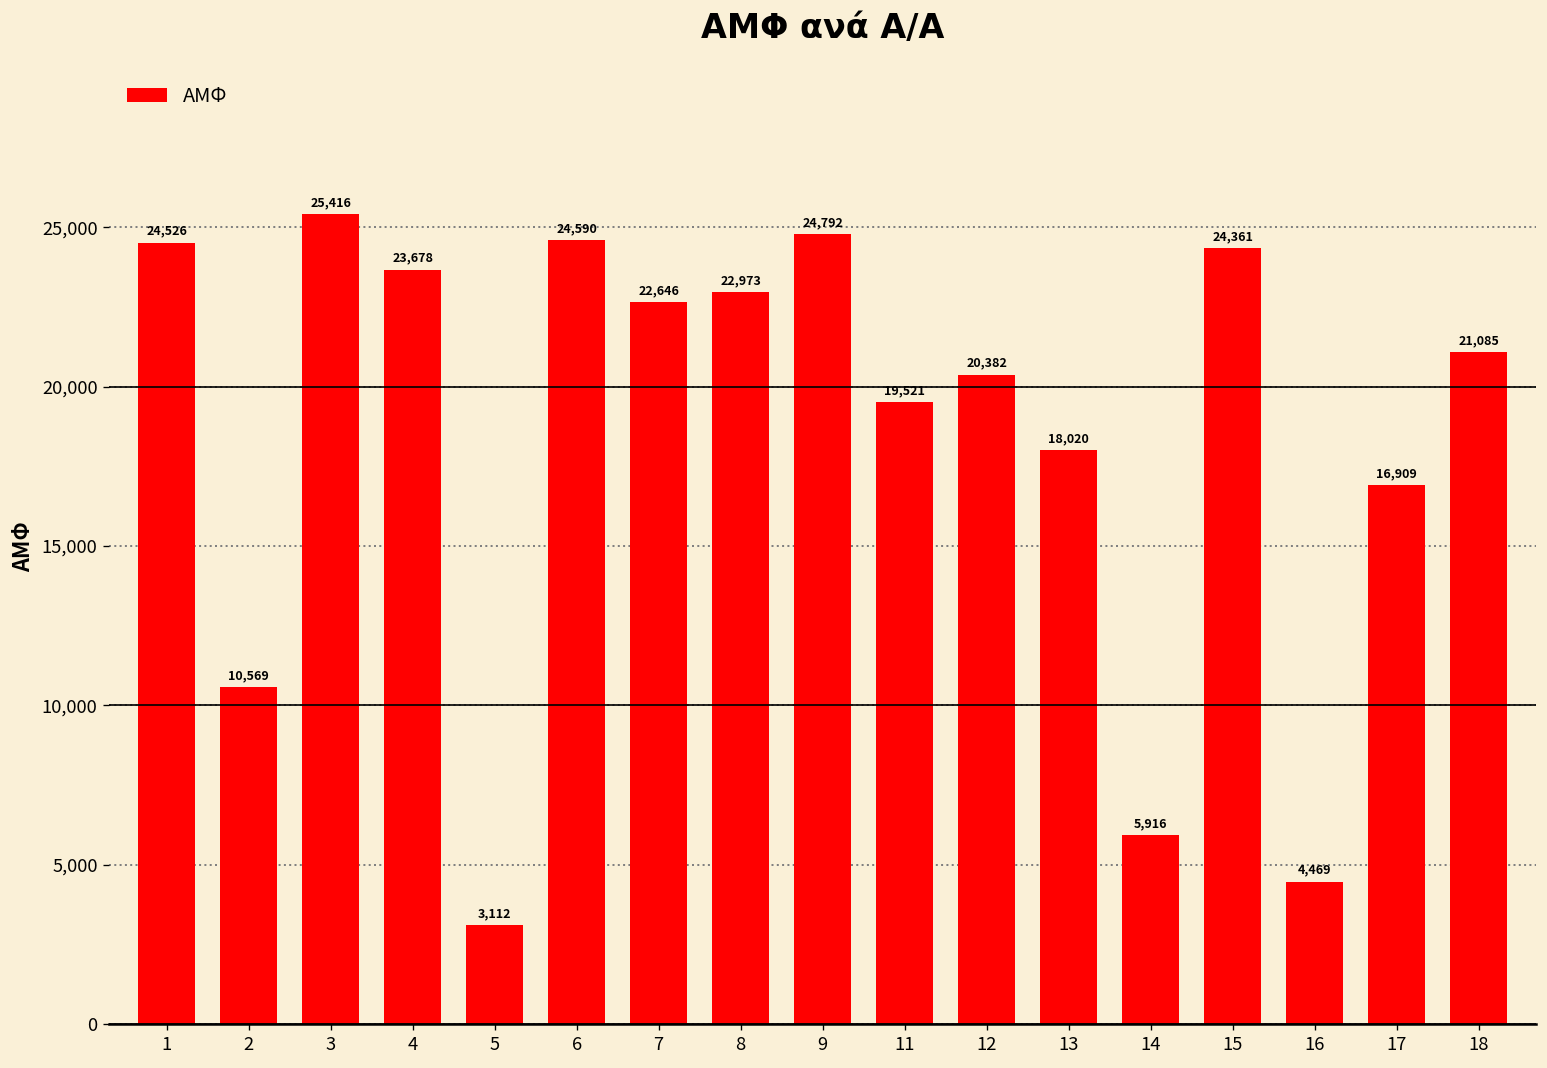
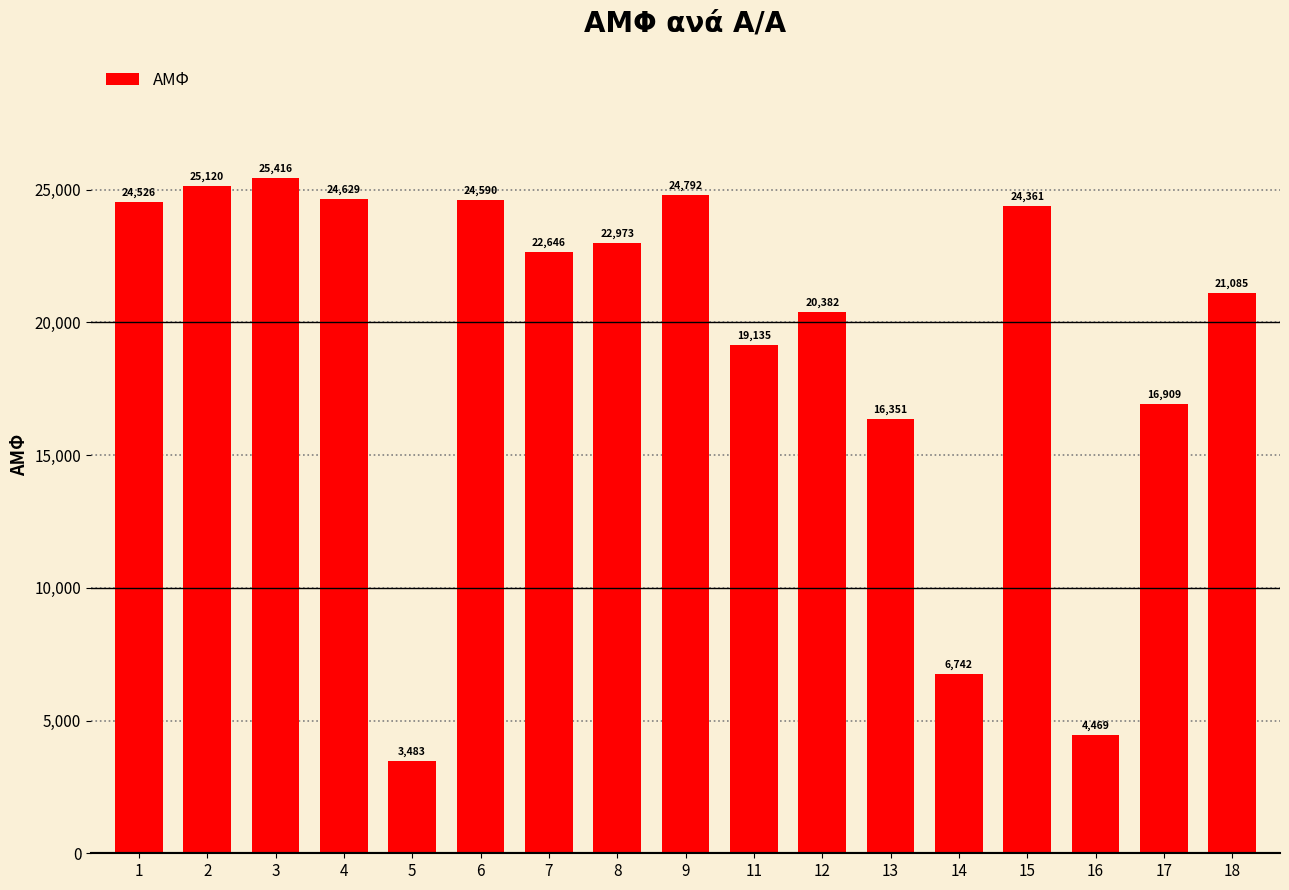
2: 10,569 -> 25,120
4: 23,678 -> 24,629
5: 3,112 -> 3,483
11: 19,521 -> 19,135
13: 18,020 -> 16,351
14: 5,916 -> 6,742
